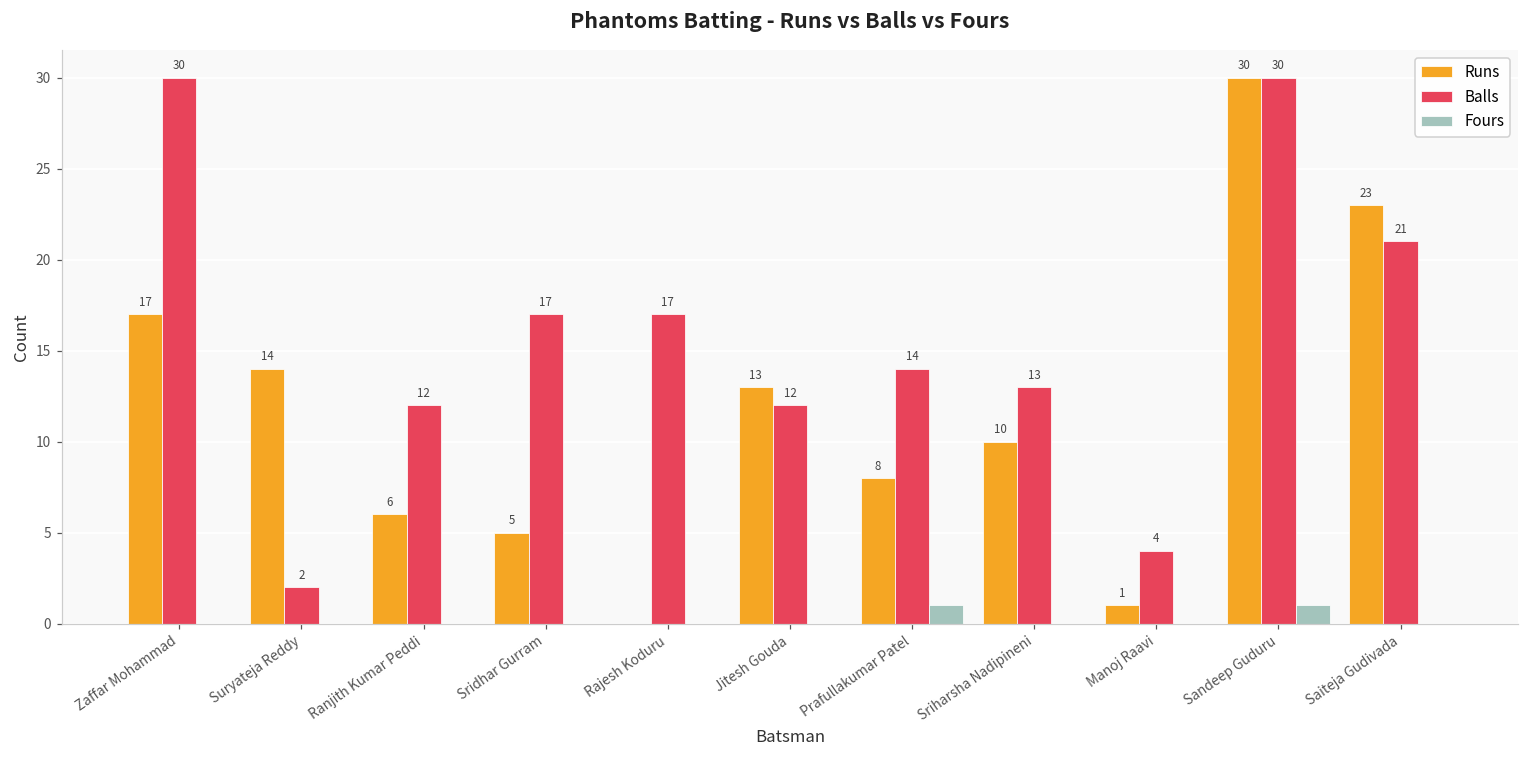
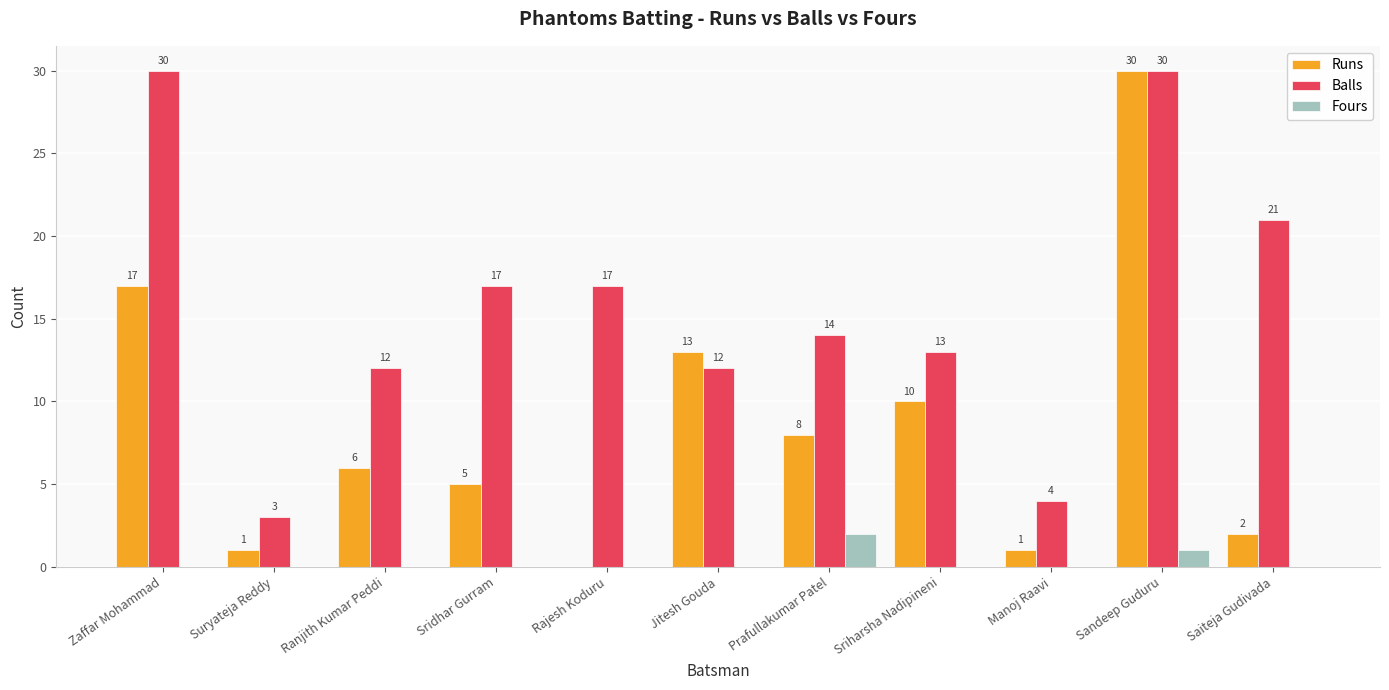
Runs, Suryateja Reddy: 14 -> 1
Balls, Suryateja Reddy: 2 -> 3
Fours, Prafullakumar Patel: 1 -> 2
Runs, Saiteja Gudivada: 23 -> 2
